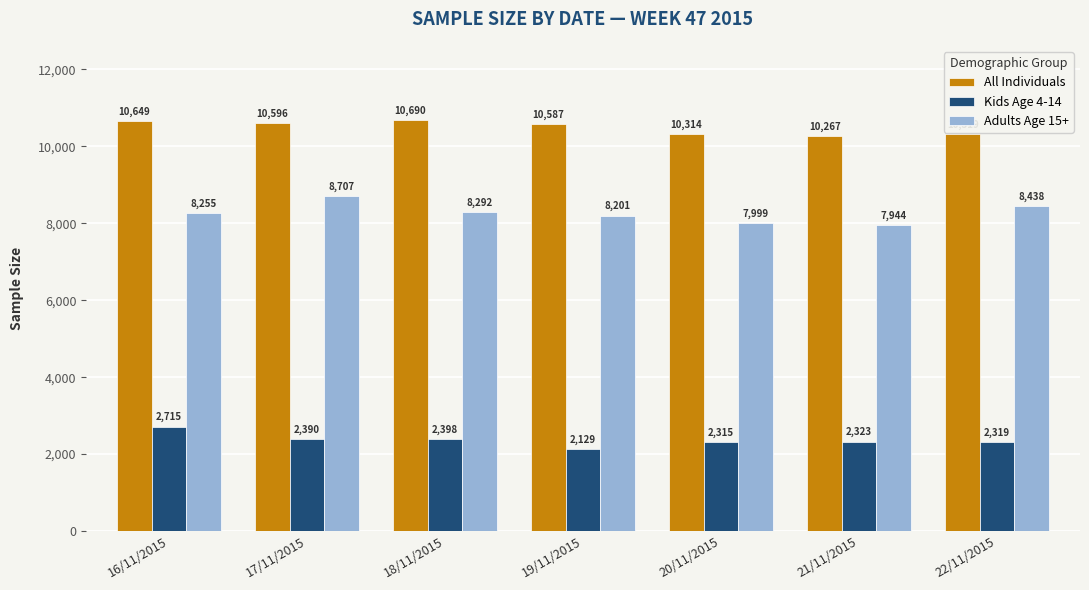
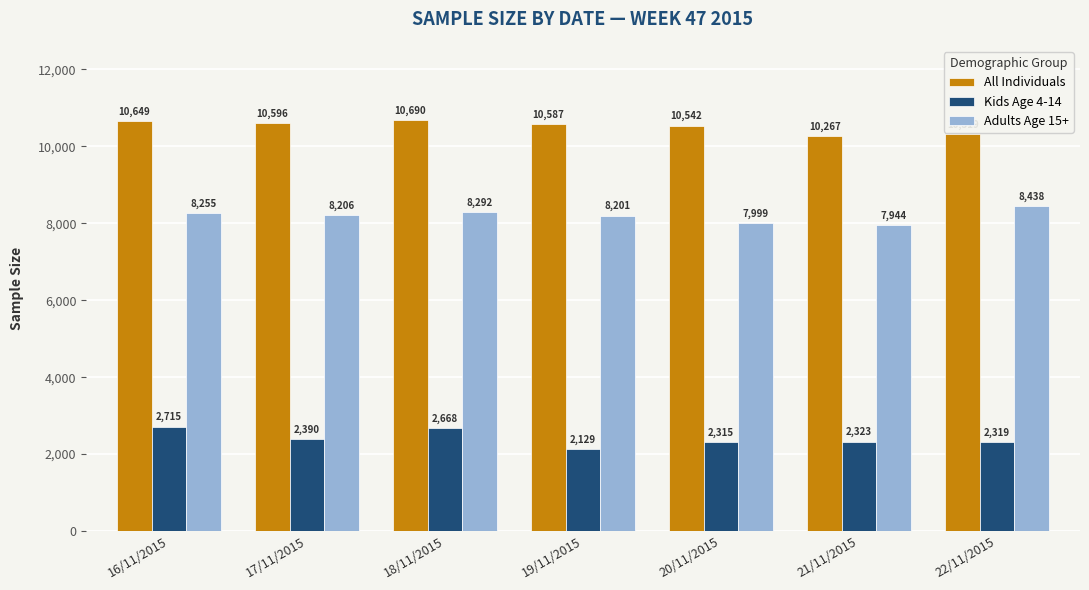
Adults Age 15+, 17/11/2015: 8,707 -> 8,206
Kids Age 4-14, 18/11/2015: 2,398 -> 2,668
All Individuals, 20/11/2015: 10,314 -> 10,542
